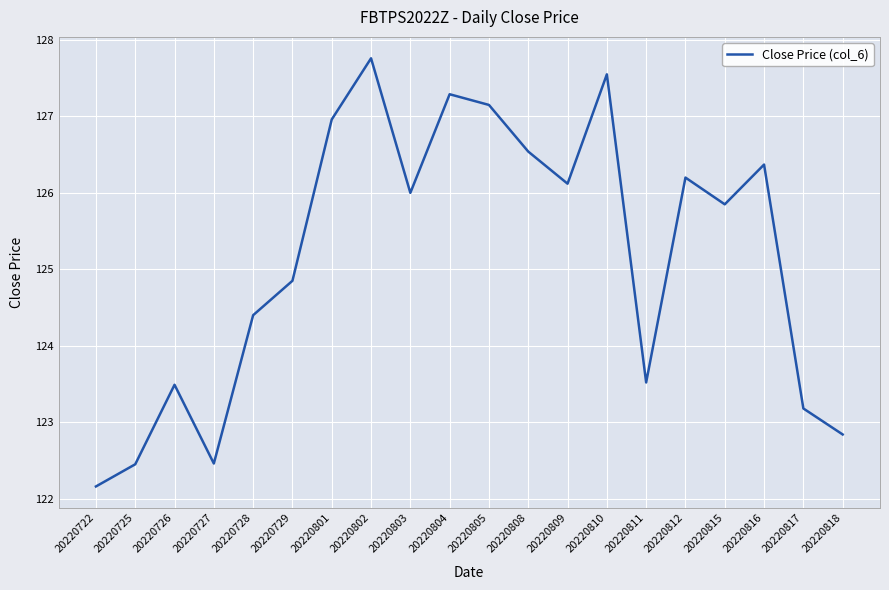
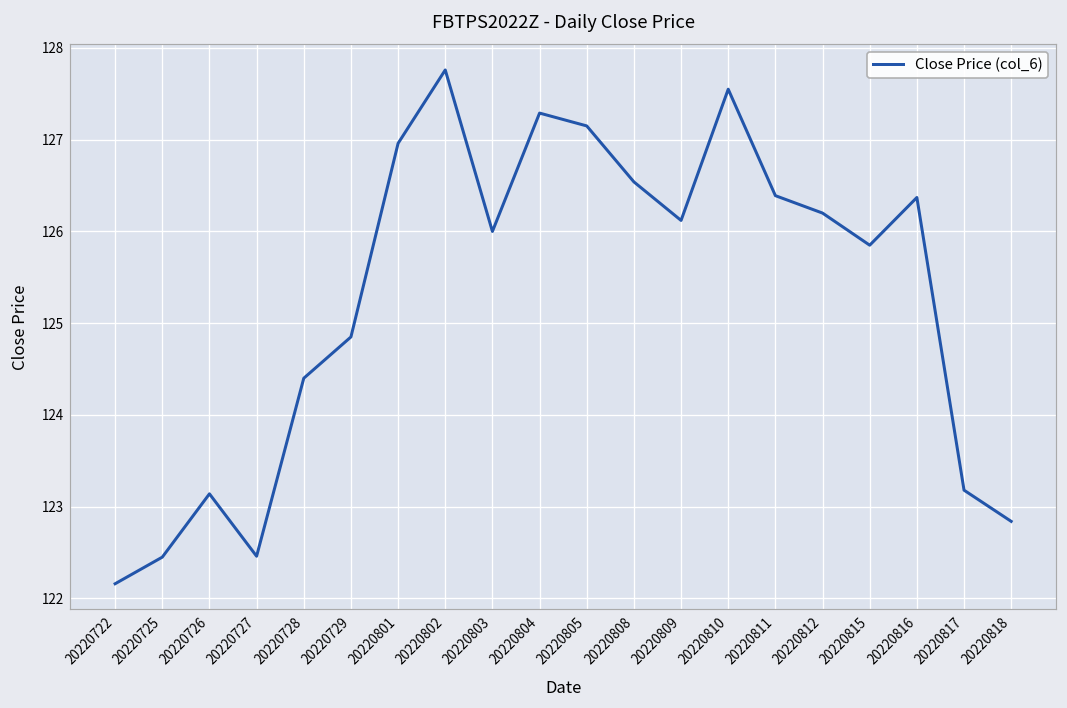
20220726: 123.5 -> 123.1
20220811: 123.5 -> 126.4
